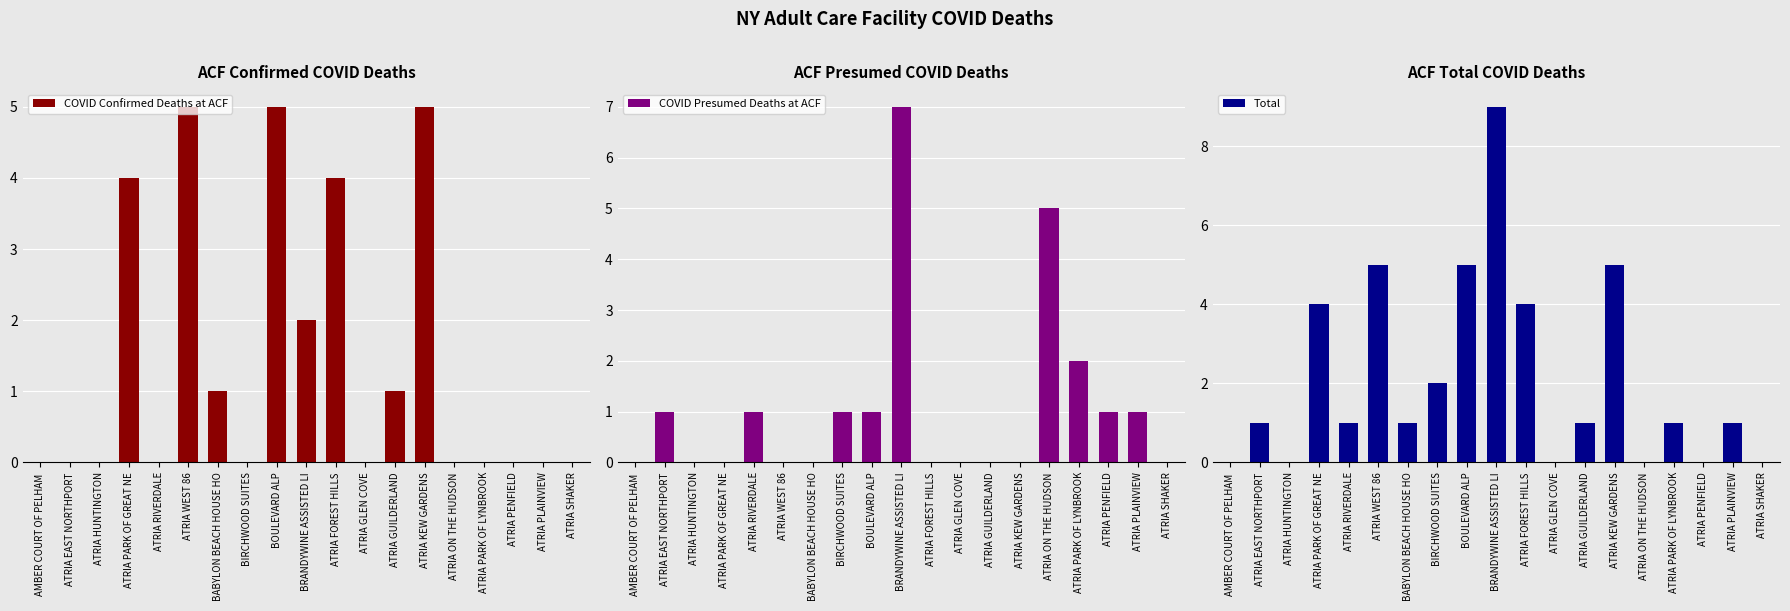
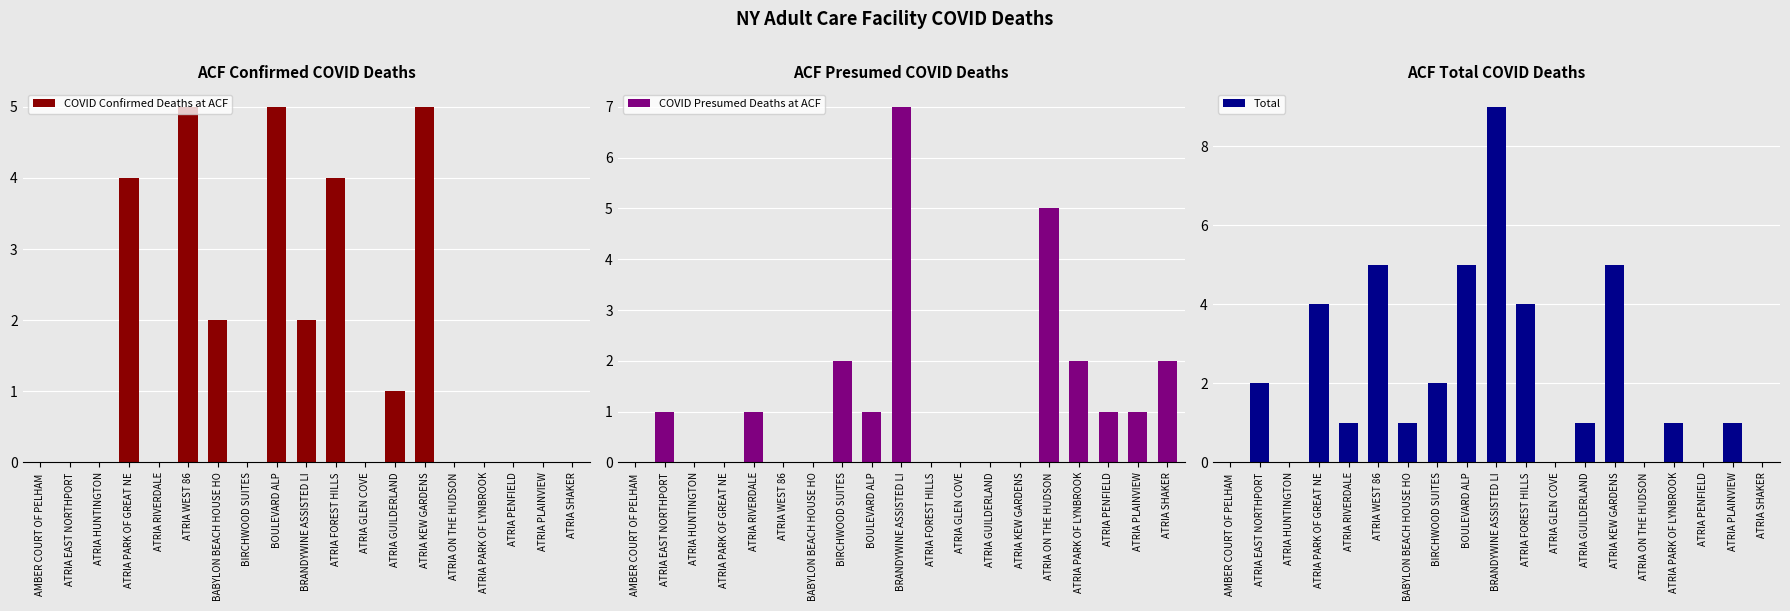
ACF Confirmed COVID Deaths, BABYLON BEACH HOUSE HO: 1 -> 2
ACF Presumed COVID Deaths, BIRCHWOOD SUITES: 1 -> 2
ACF Presumed COVID Deaths, ATRIA SHAKER: 0 -> 2
ACF Total COVID Deaths, ATRIA EAST NORTHPORT: 1 -> 2
